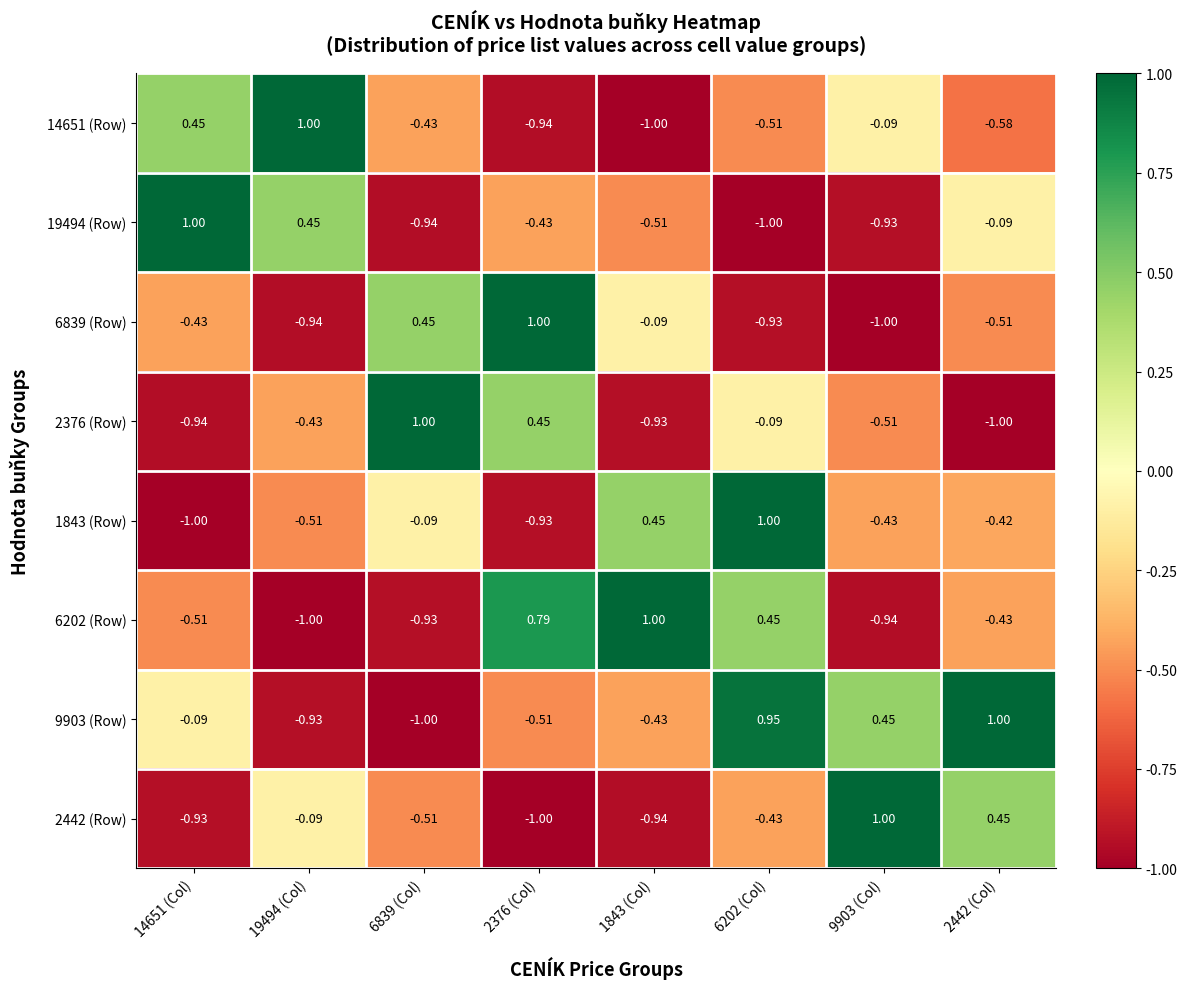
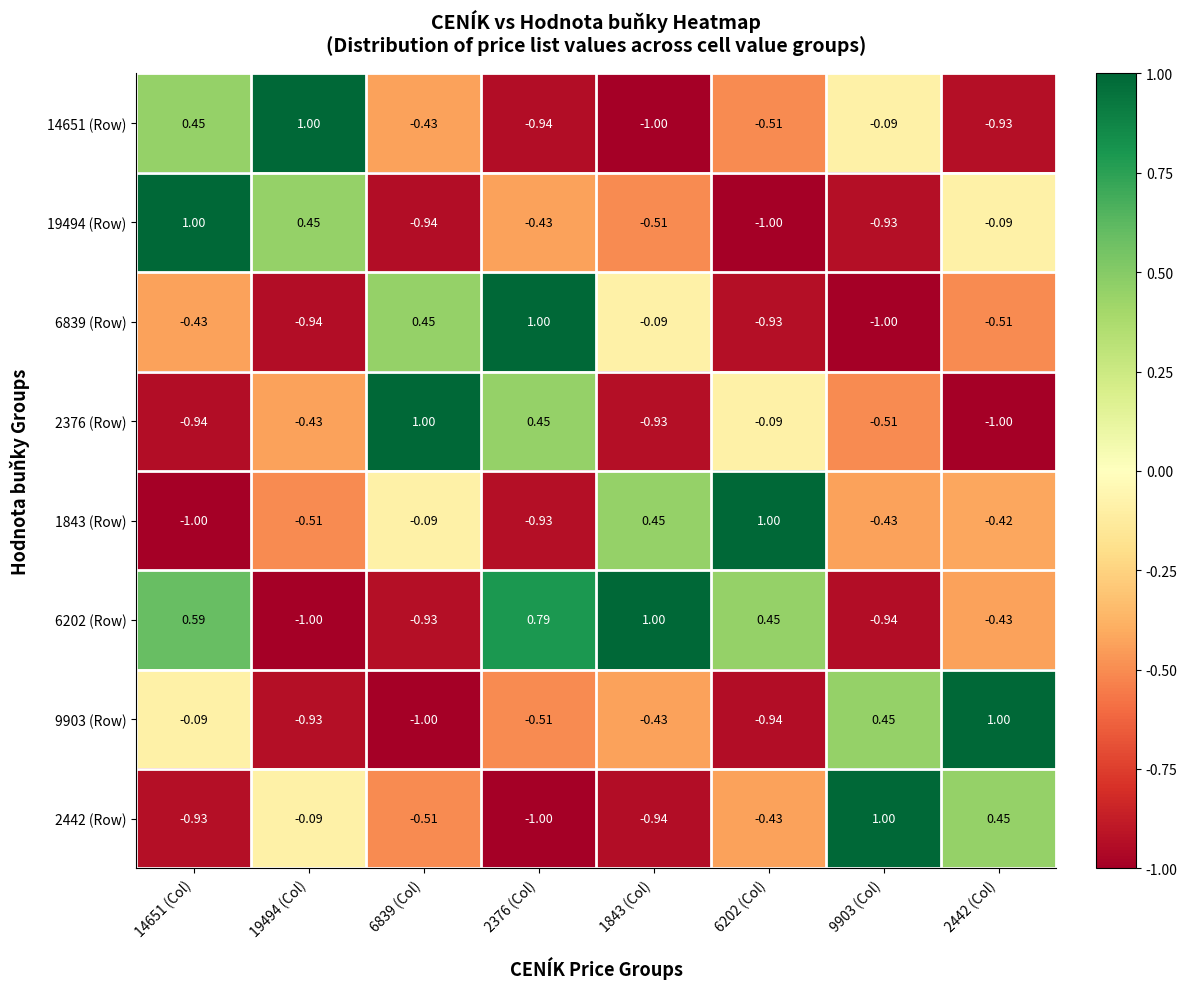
14651 (Row), 2442 (Col): -0.58 -> -0.93
6202 (Row), 14651 (Col): -0.51 -> 0.59
9903 (Row), 6202 (Col): 0.95 -> -0.94
